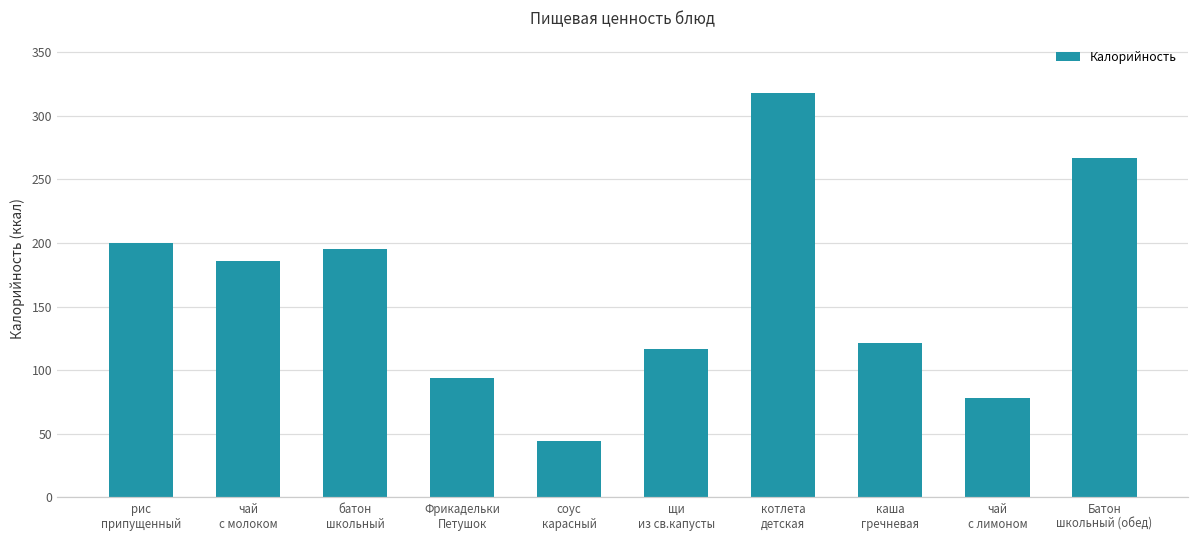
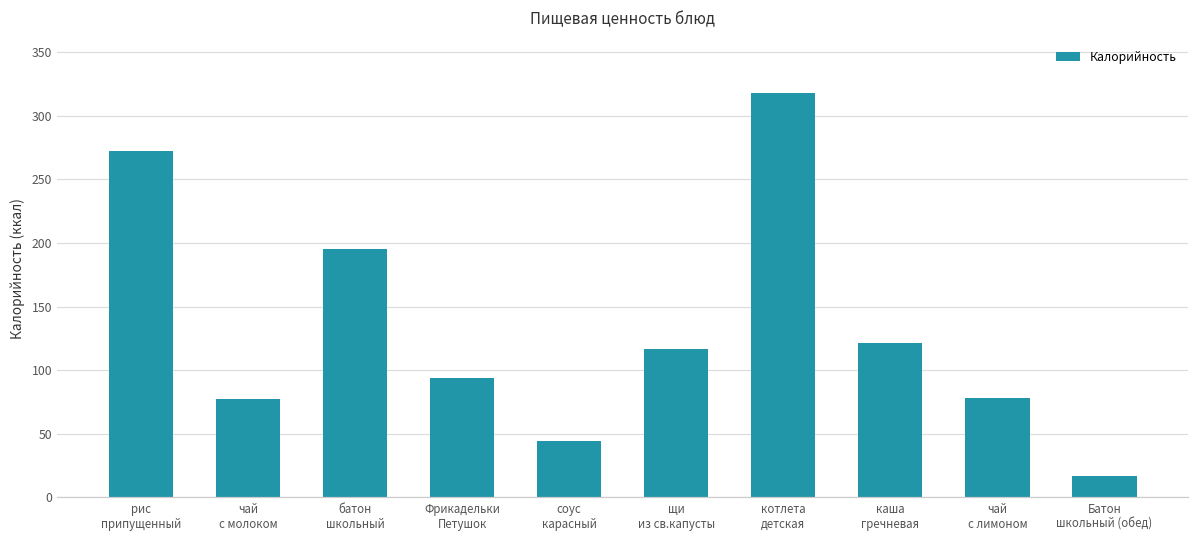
рис припущенный: 200 -> 272
чай с молоком: 186 -> 77
Батон школьный (обед): 267 -> 17
